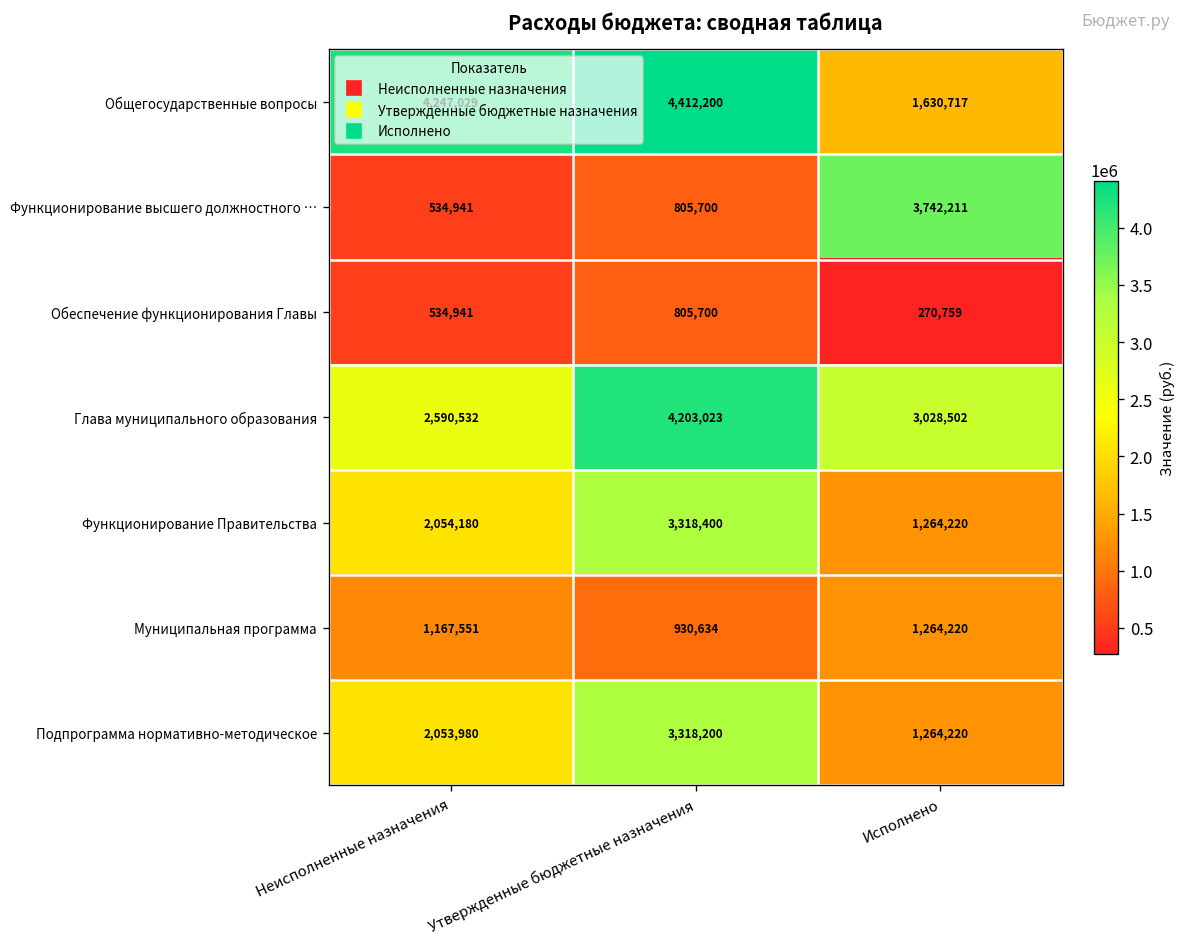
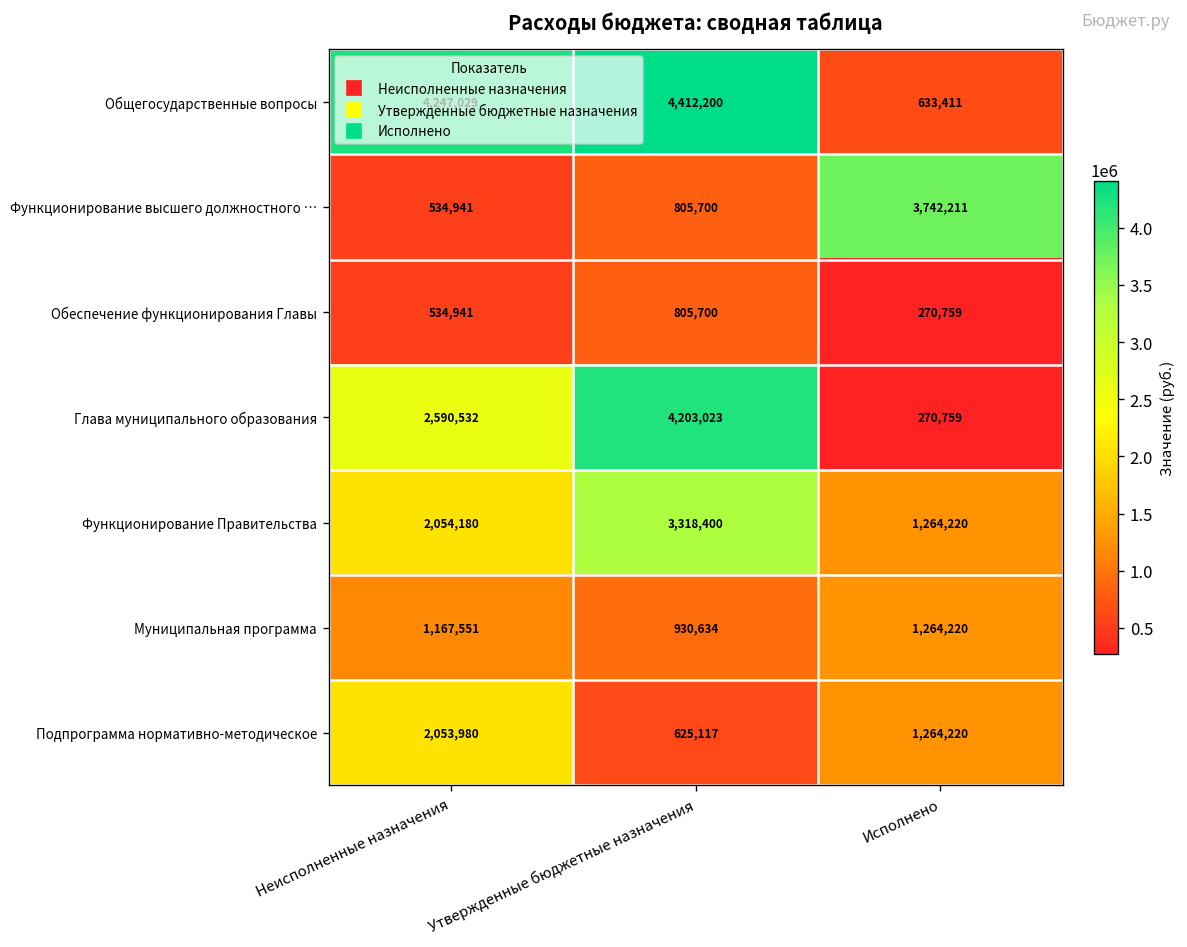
Общегосударственные вопросы, Исполнено: 1,630,717 -> 633,411
Глава муниципального образования, Исполнено: 3,028,502 -> 270,759
Подпрограмма нормативно-методическое, Утвержденные бюджетные назначения: 3,318,200 -> 625,117
